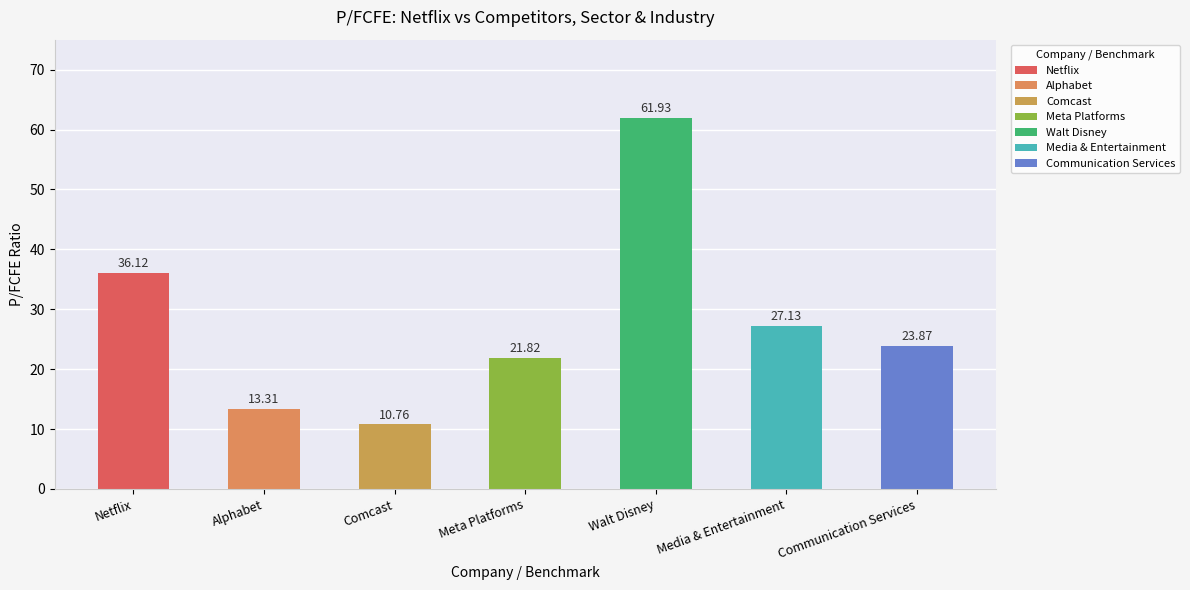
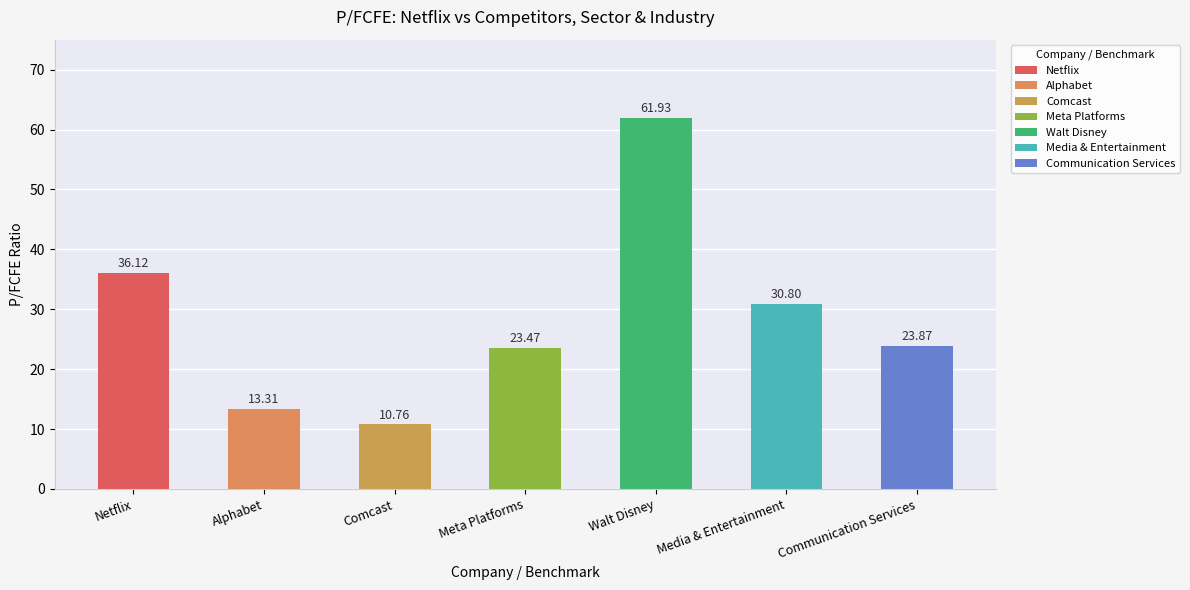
Meta Platforms: 21.82 -> 23.47
Media & Entertainment: 27.13 -> 30.80
